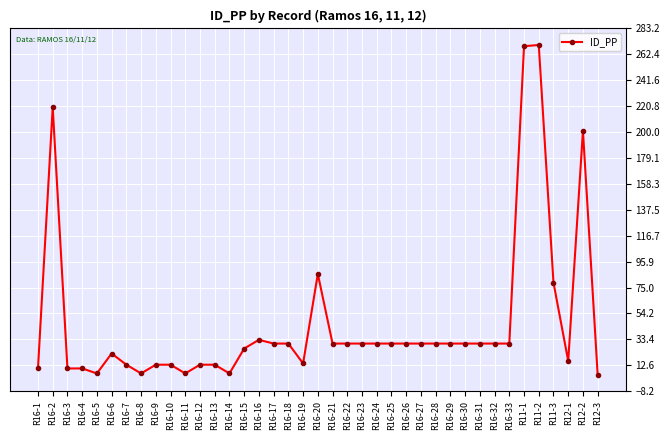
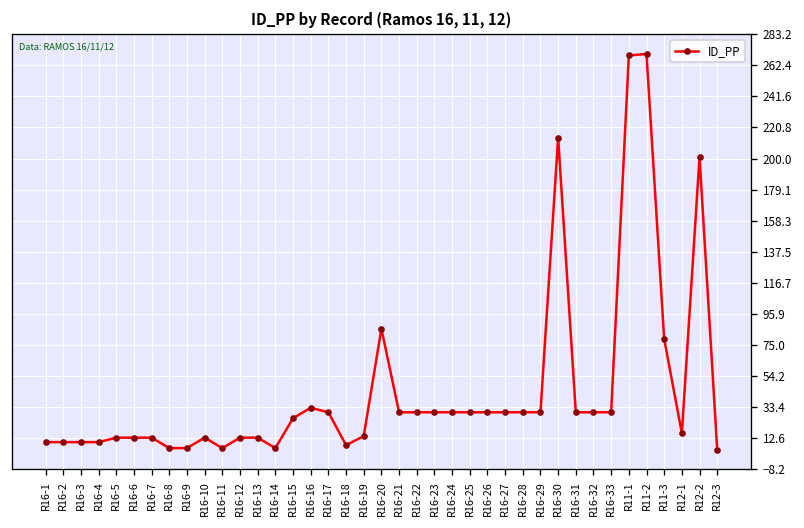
R16-2: 220 -> 10
R16-5: 6 -> 13
R16-6: 22 -> 13
R16-9: 13 -> 6
R16-18: 30 -> 8
R16-30: 30 -> 214
